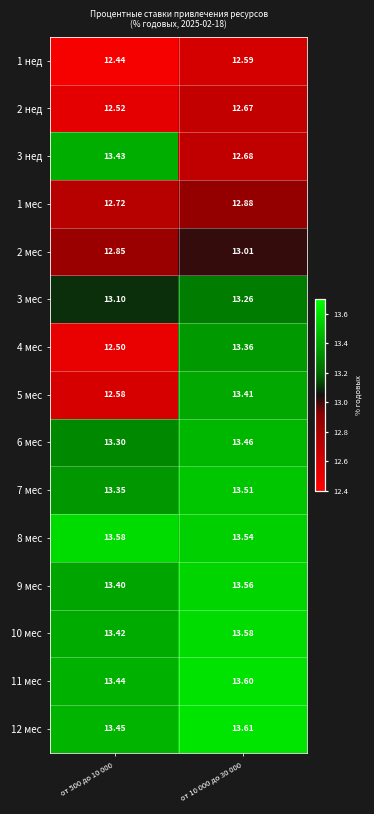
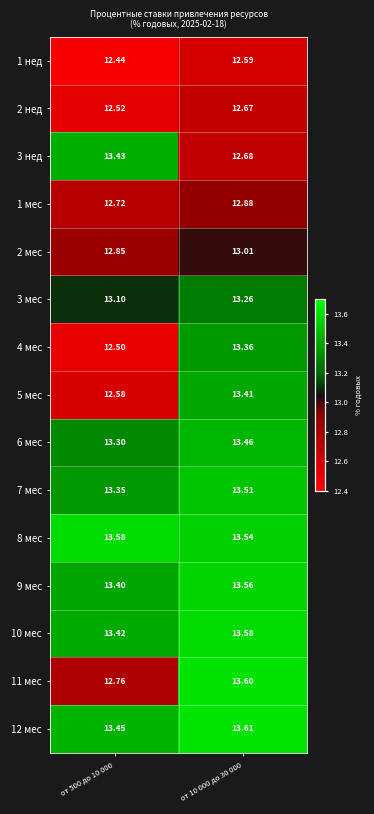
11 мес, от 500 до 10 000: 13.44 -> 12.76
